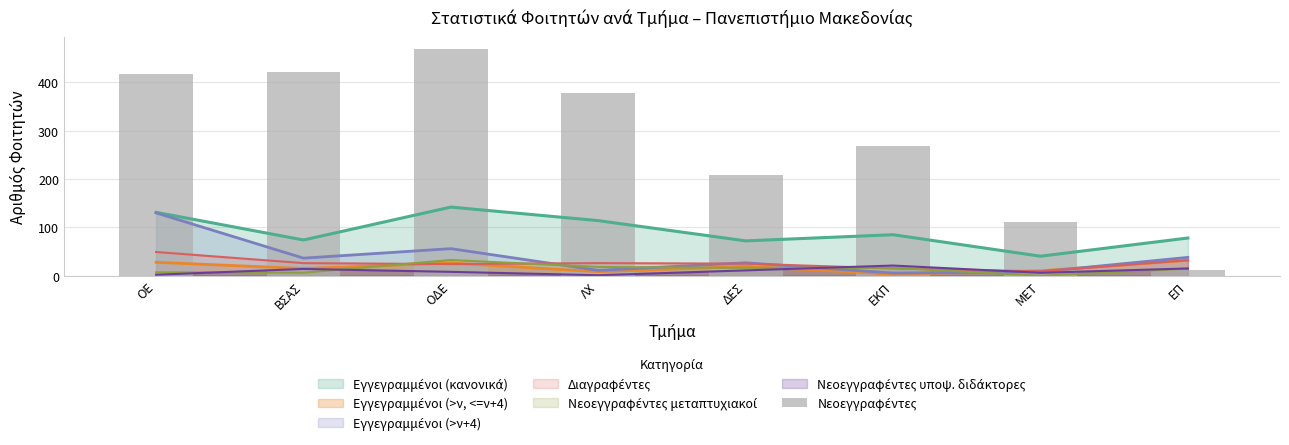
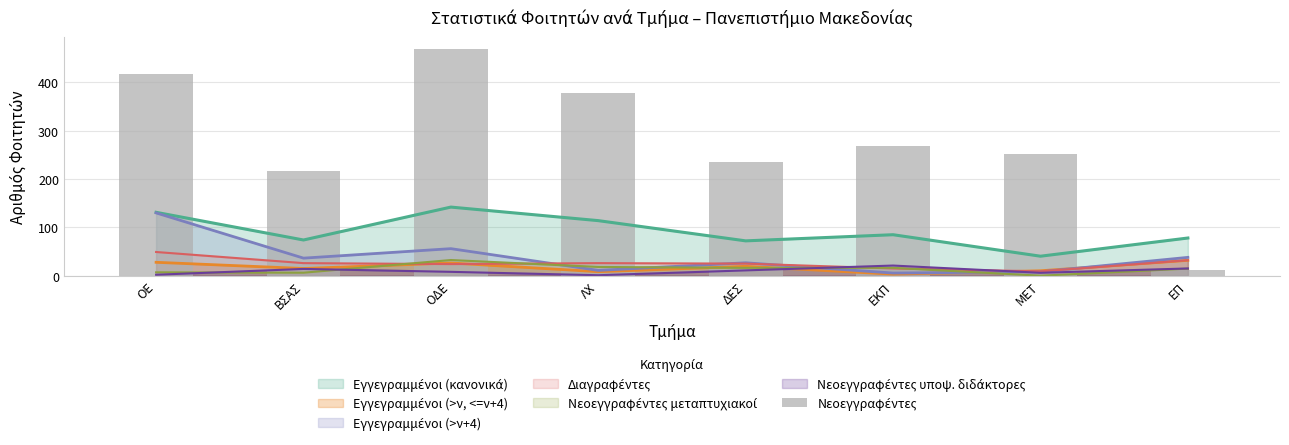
Νεοεγγραφέντες, ΒΣΑΣ: 420 -> 220
Νεοεγγραφέντες, ΔΕΣ: 210 -> 240
Νεοεγγραφέντες, ΜΕΤ: 110 -> 250
